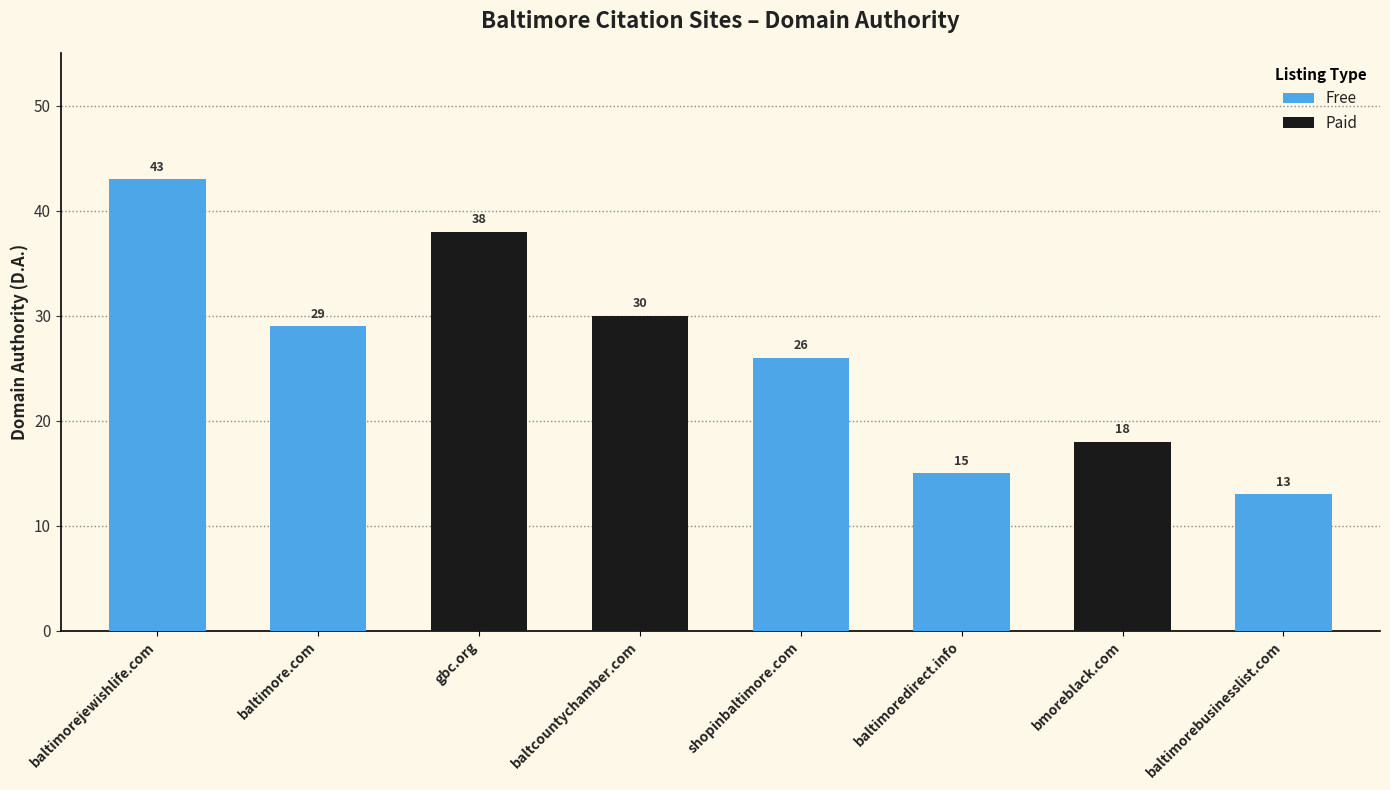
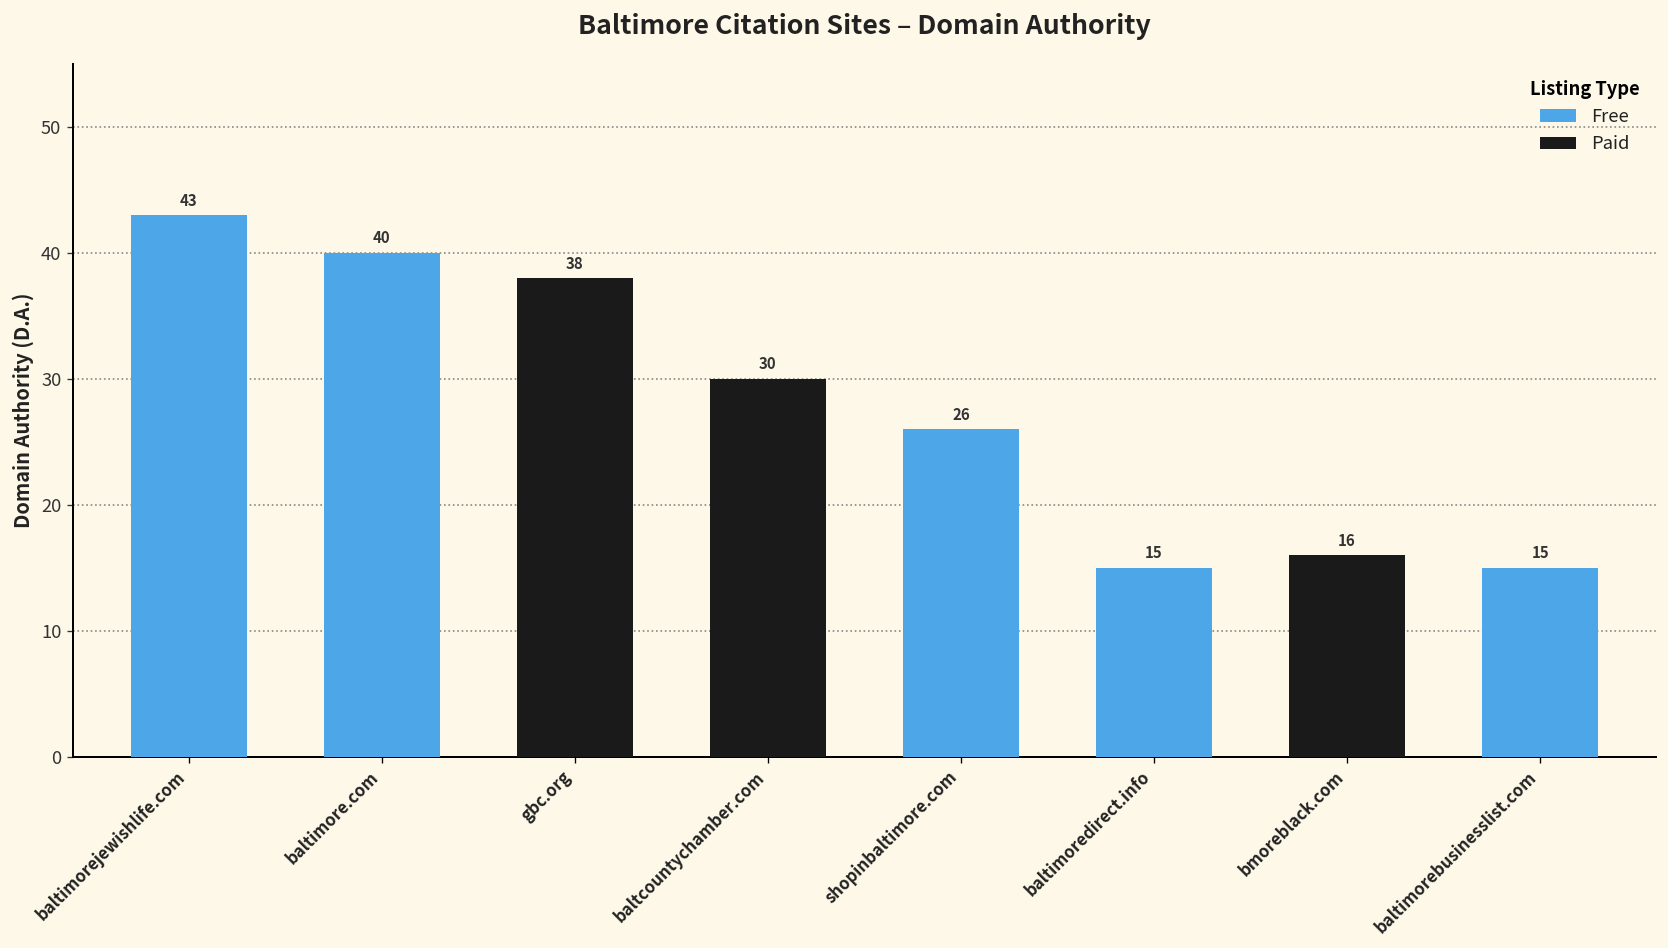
Free, baltimore.com: 29 -> 40
Paid, bmoreblack.com: 18 -> 16
Free, baltimorebusinesslist.com: 13 -> 15
